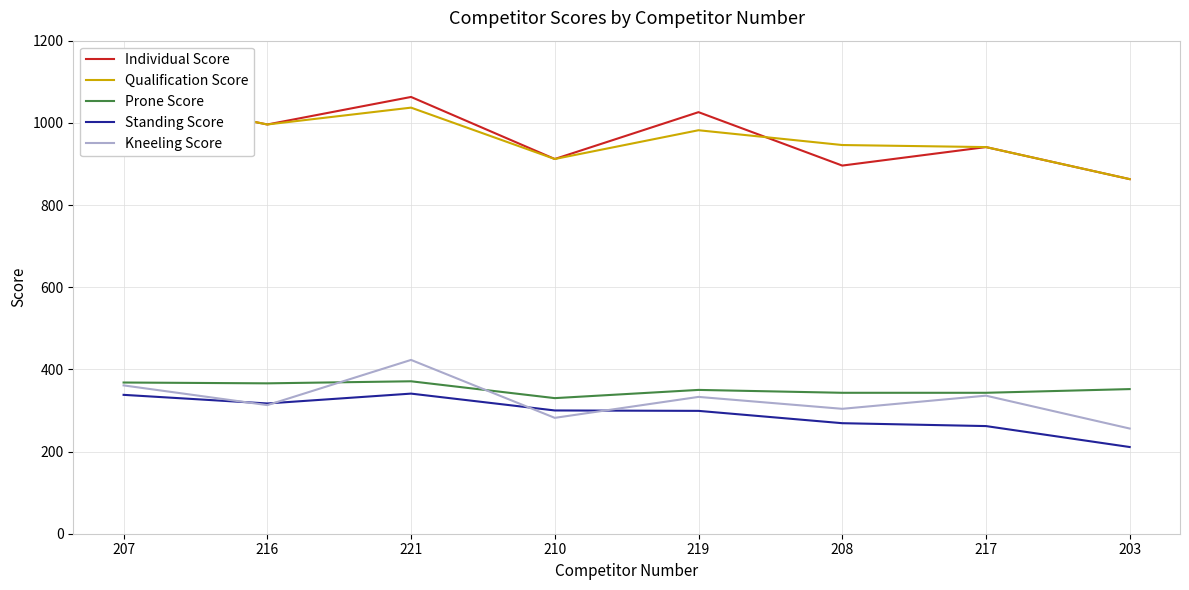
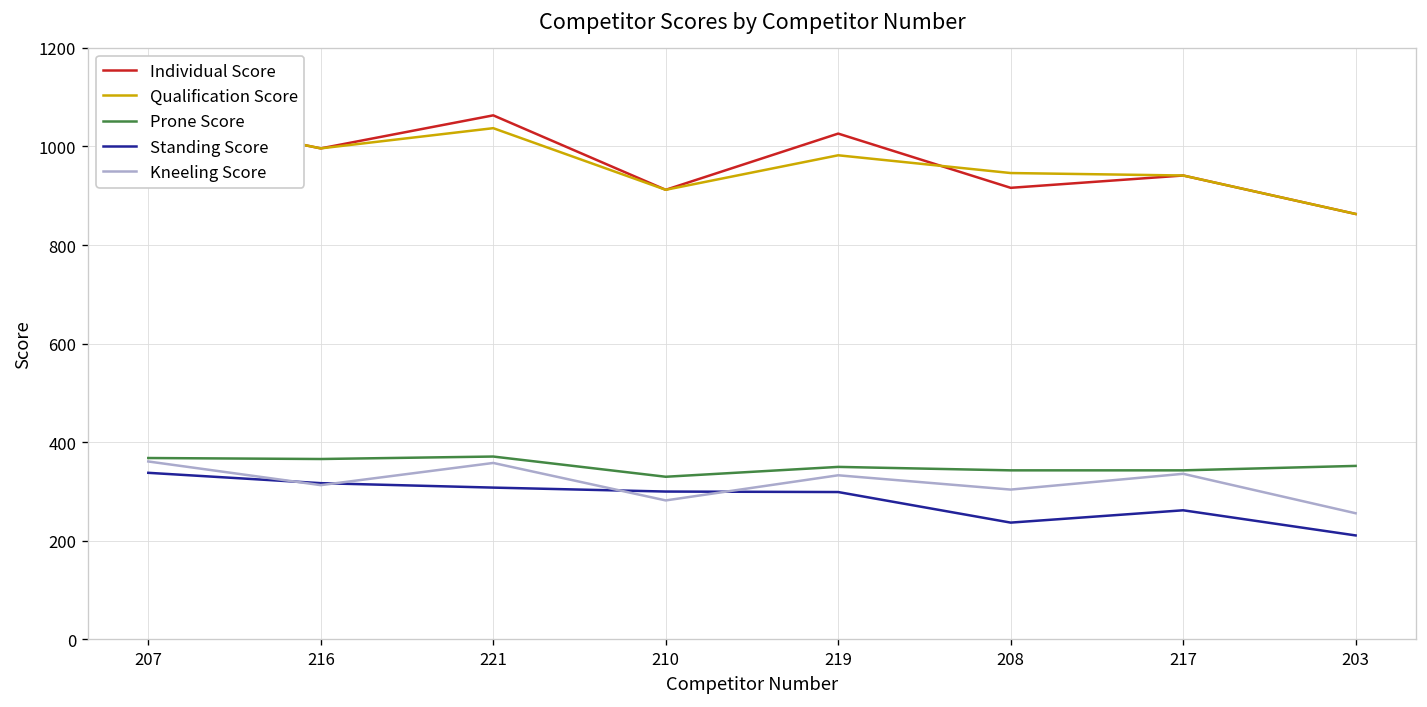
Standing Score, 221: 340 -> 310
Kneeling Score, 221: 420 -> 360
Individual Score, 208: 900 -> 920
Standing Score, 208: 270 -> 240
